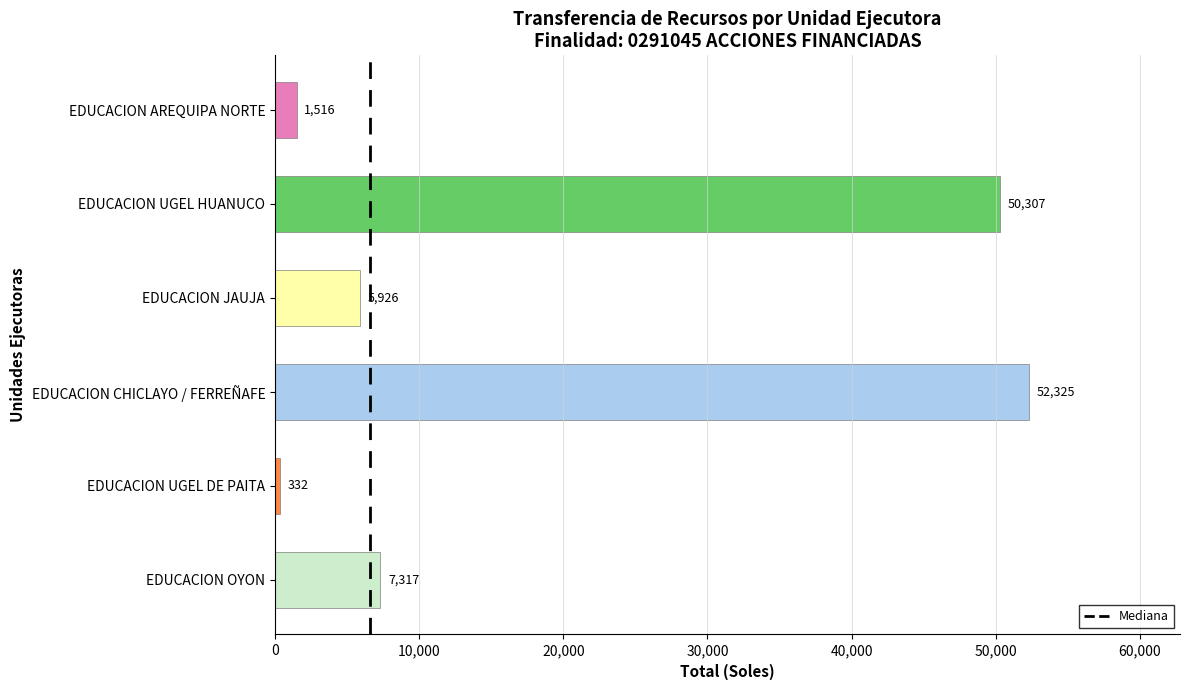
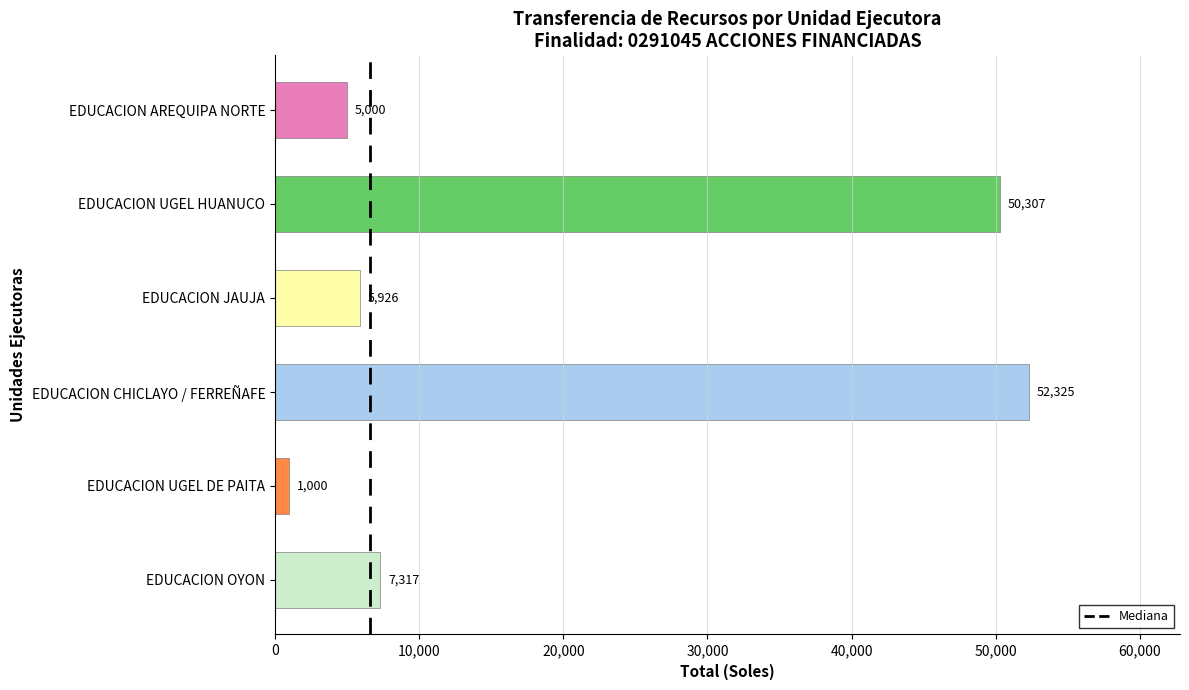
EDUCACION AREQUIPA NORTE: 1,516 -> 5,000
EDUCACION UGEL DE PAITA: 332 -> 1,000
